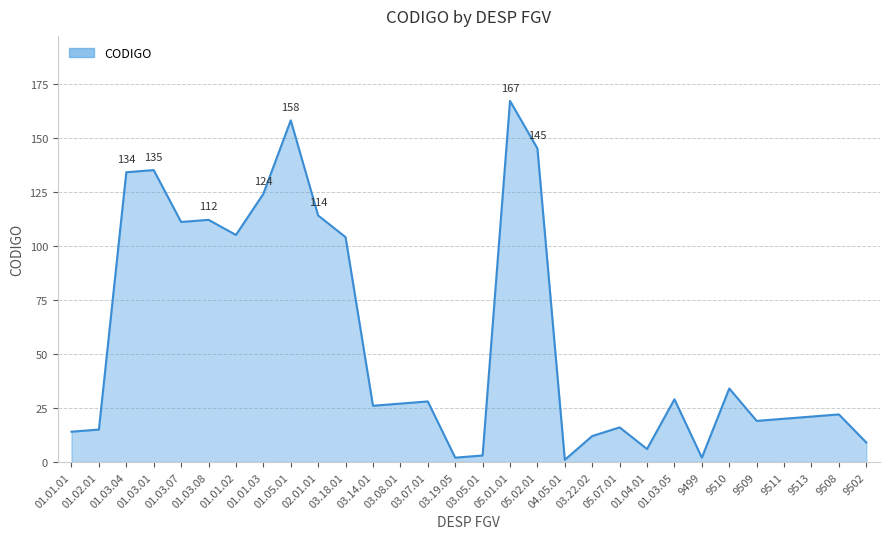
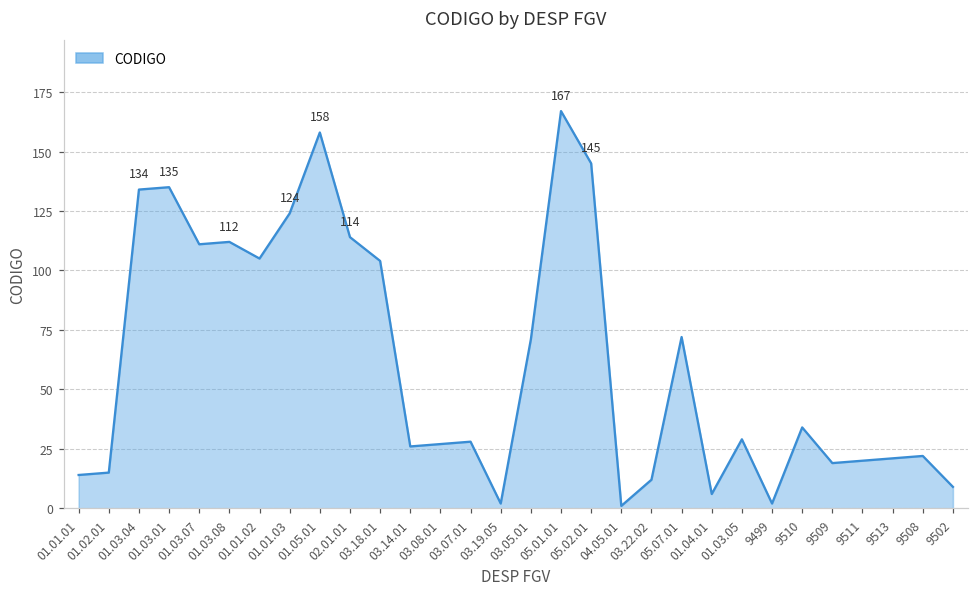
03.05.01: 3 -> 71
05.07.01: 16 -> 72
